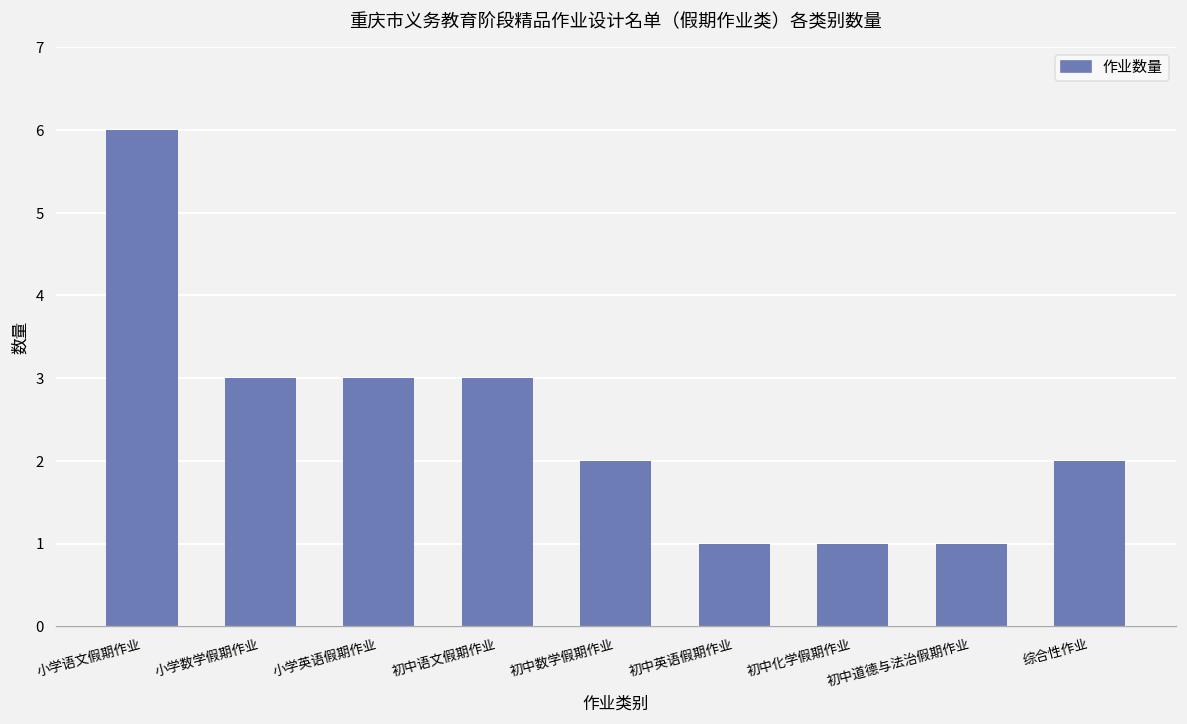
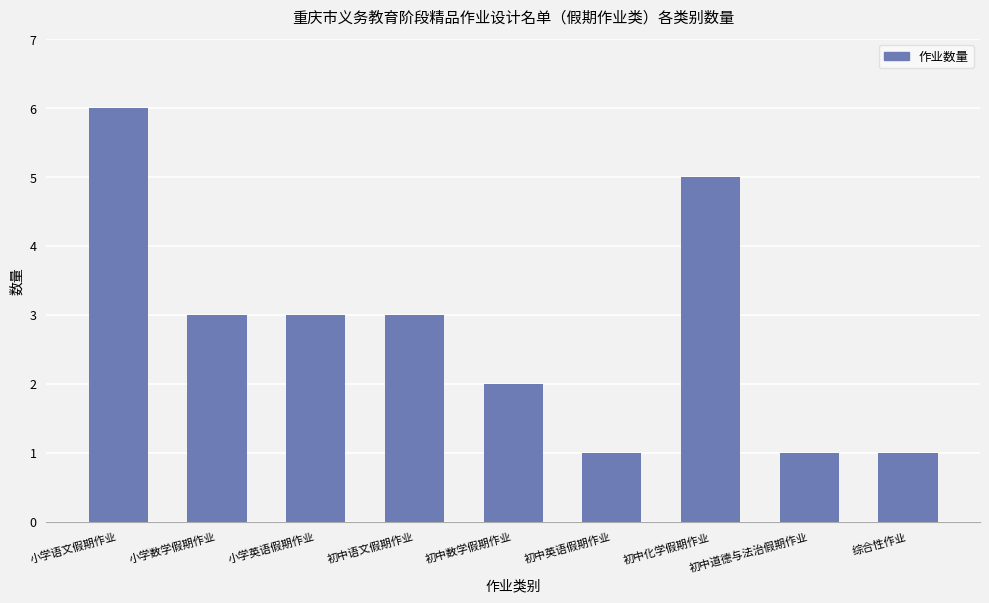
初中化学假期作业: 1 -> 5
综合性作业: 2 -> 1
